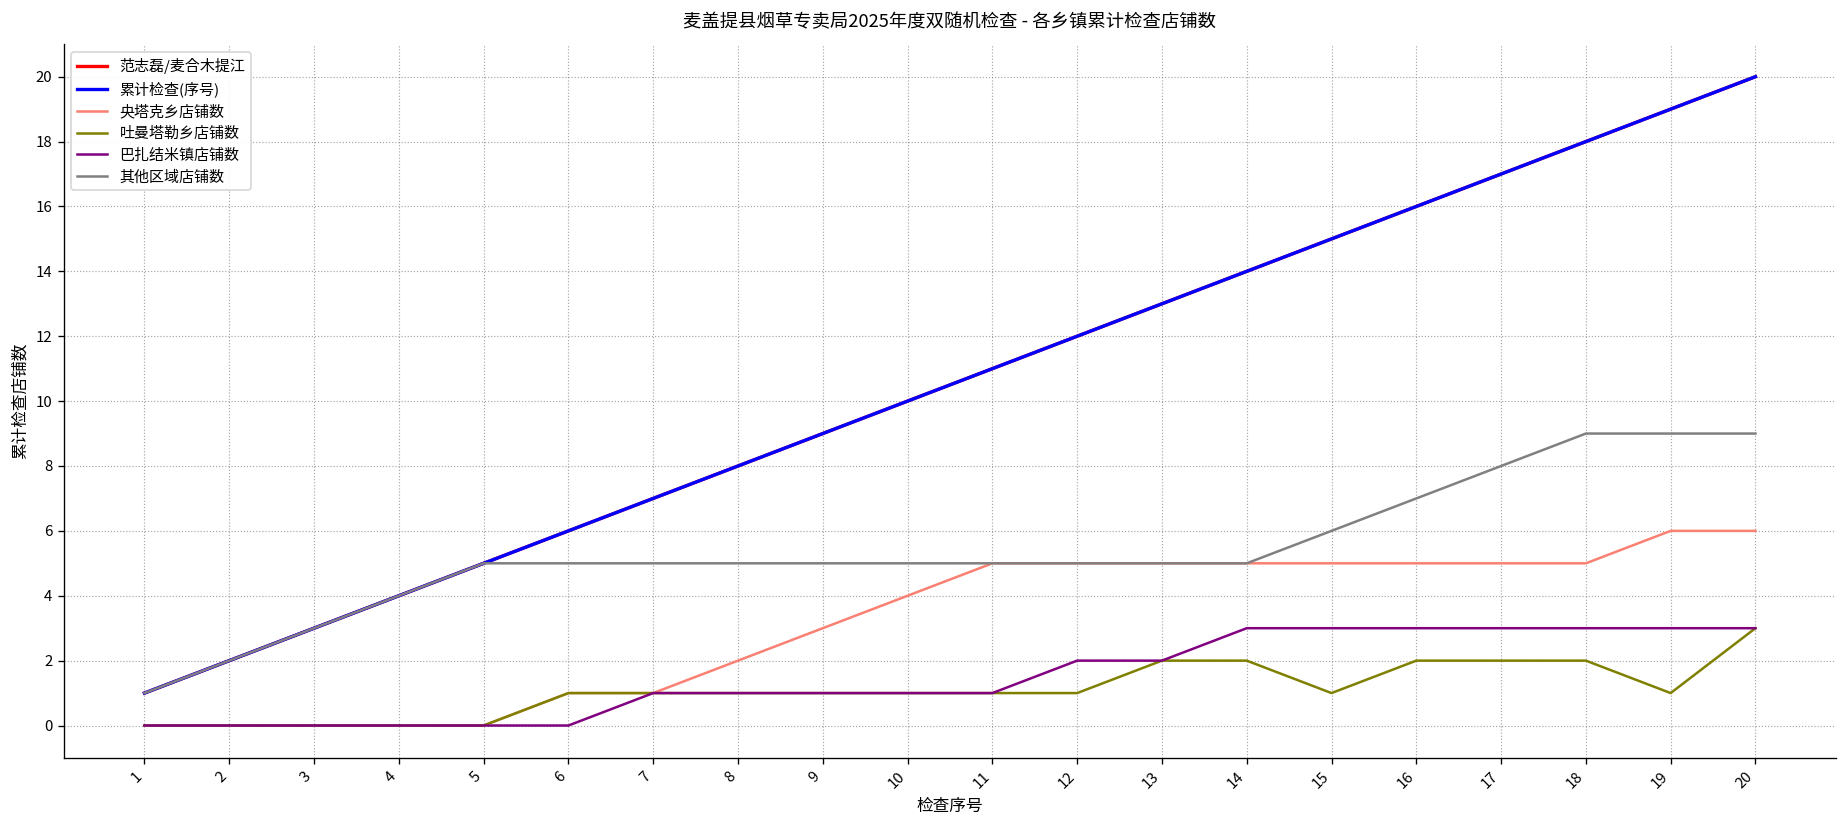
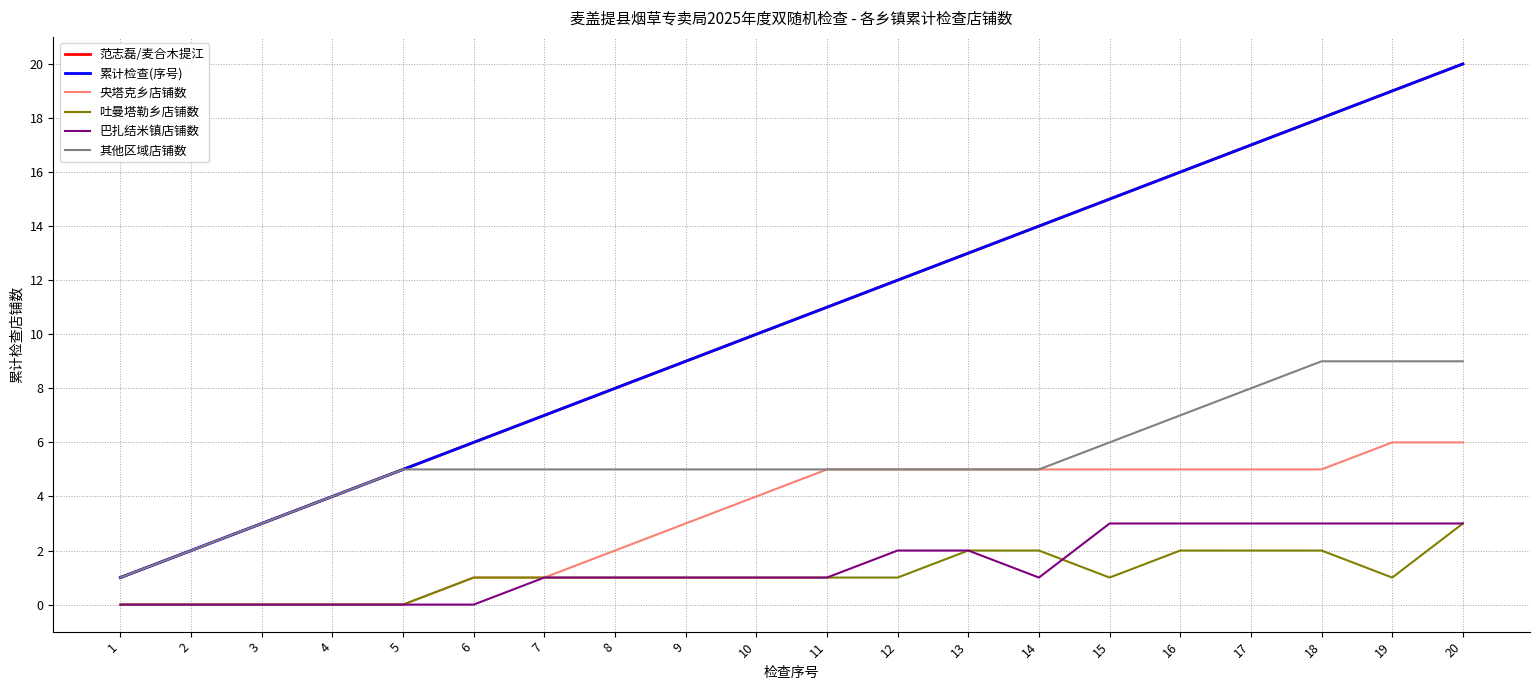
巴扎结米镇店铺数, 14: 3 -> 1
